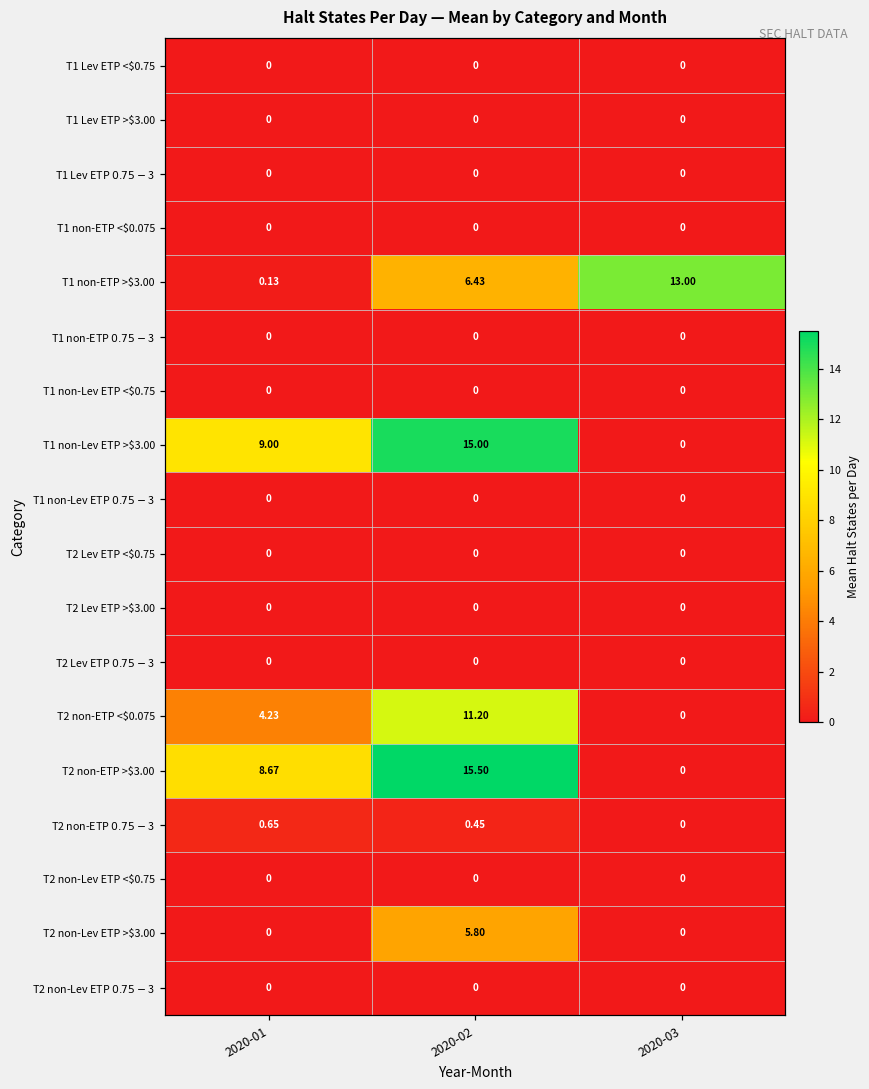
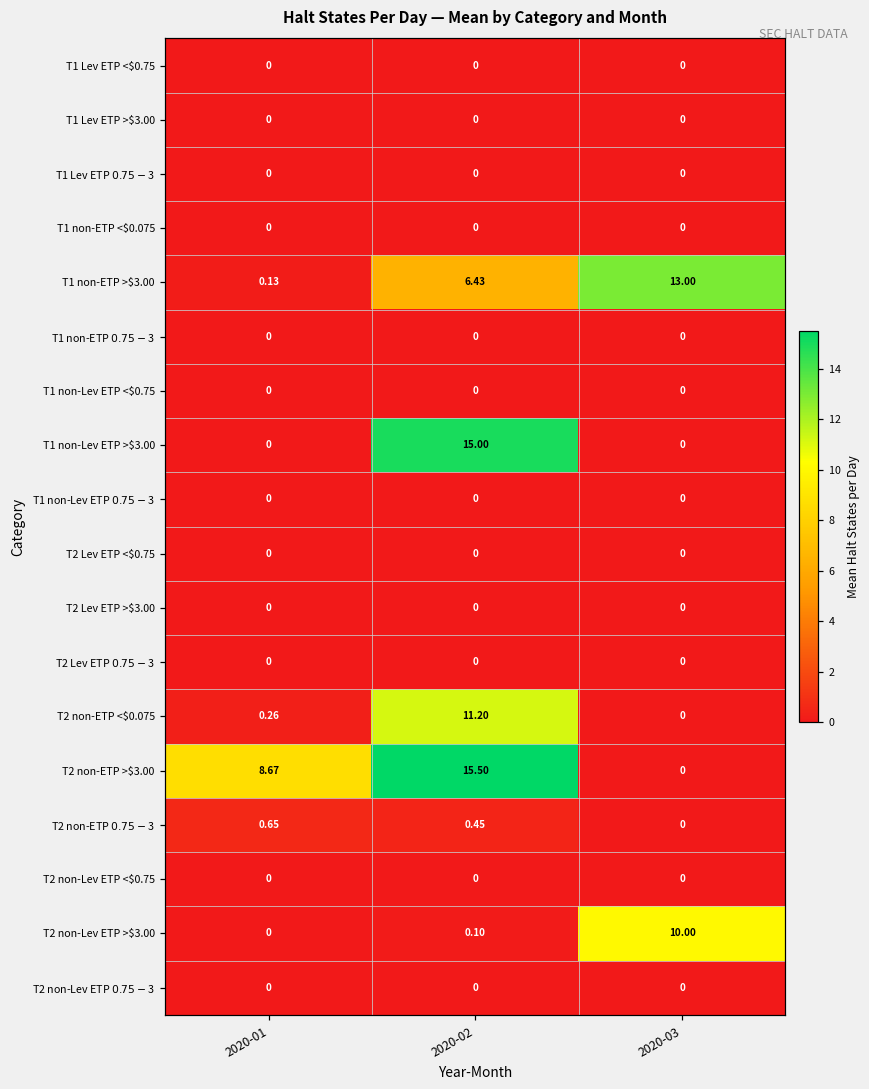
T1 non-Lev ETP >$3.00, 2020-01: 9.00 -> 0
T2 non-ETP <$0.075, 2020-01: 4.23 -> 0.26
T2 non-Lev ETP >$3.00, 2020-02: 5.80 -> 0.10
T2 non-Lev ETP >$3.00, 2020-03: 0 -> 10.00
